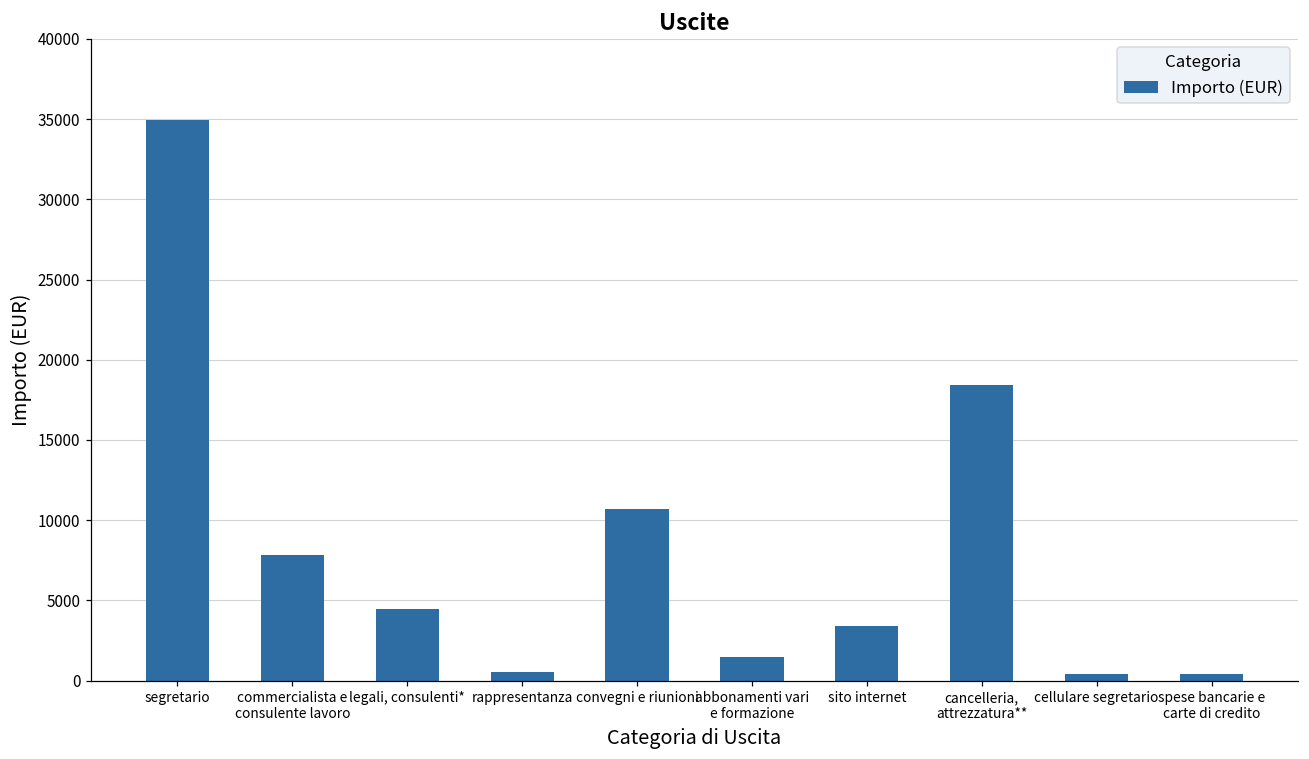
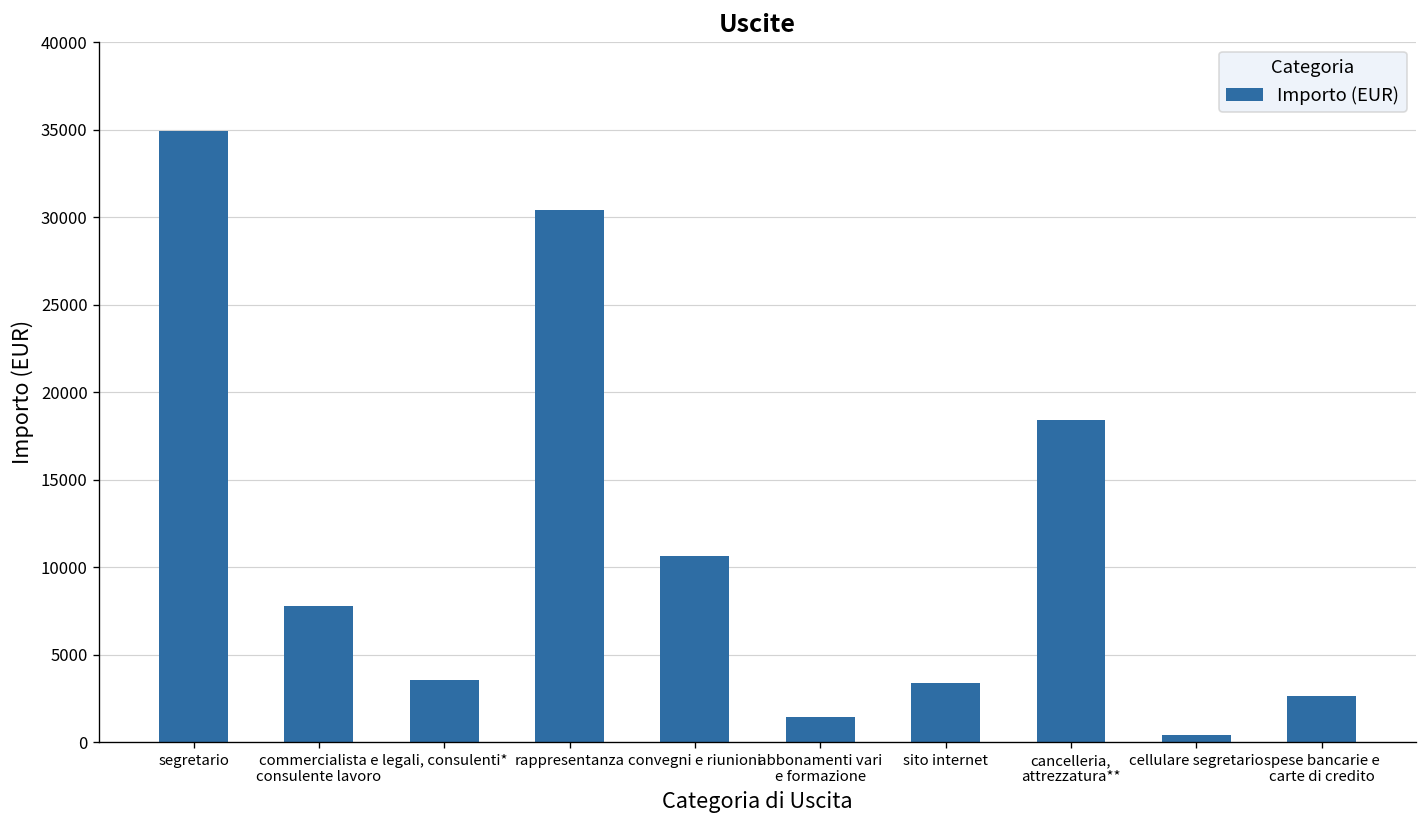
legali, consulenti*: 4400 -> 3600
rappresentanza: 500 -> 30400
spese bancarie e carte di credito: 400 -> 2700
